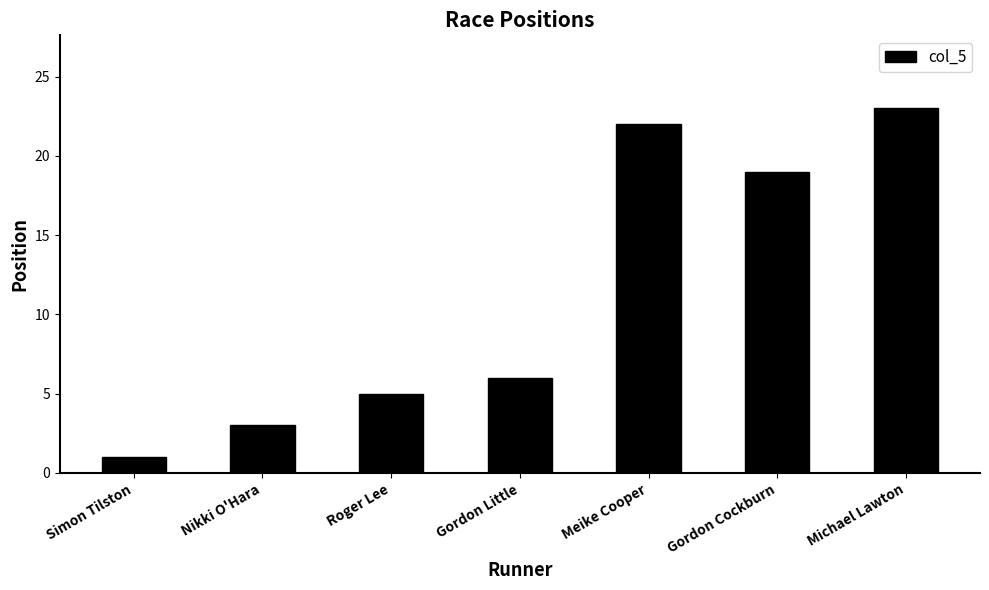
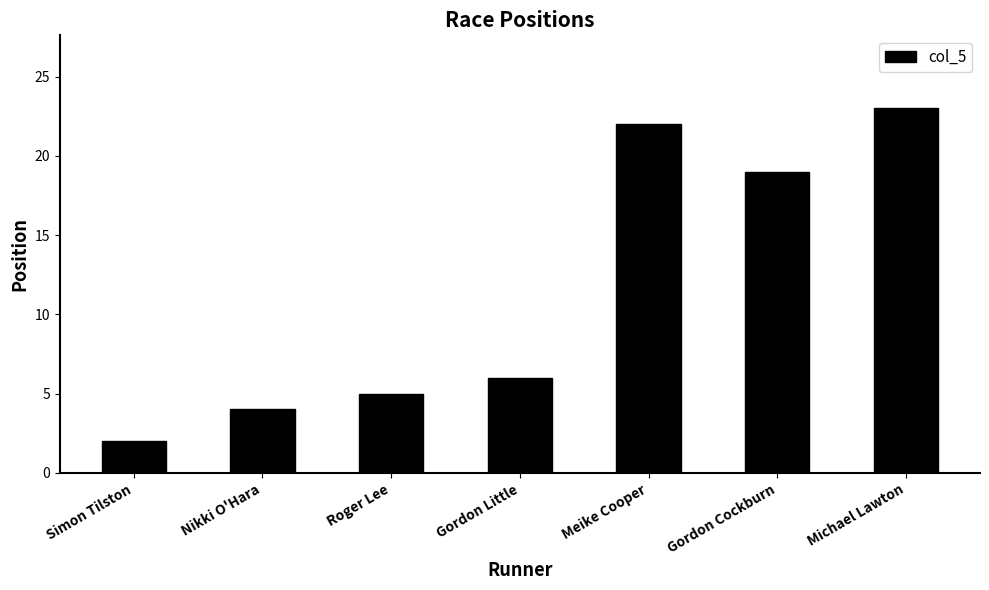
Simon Tilston: 1 -> 2
Nikki O'Hara: 3 -> 4
